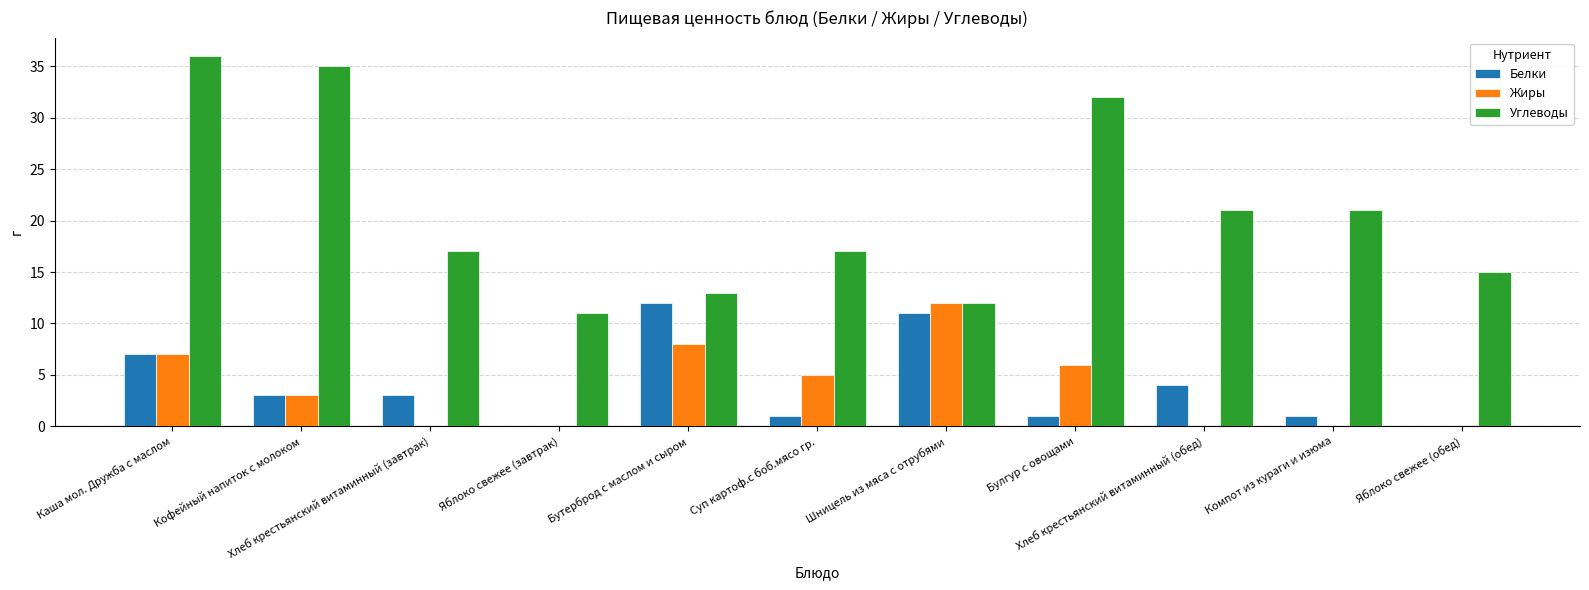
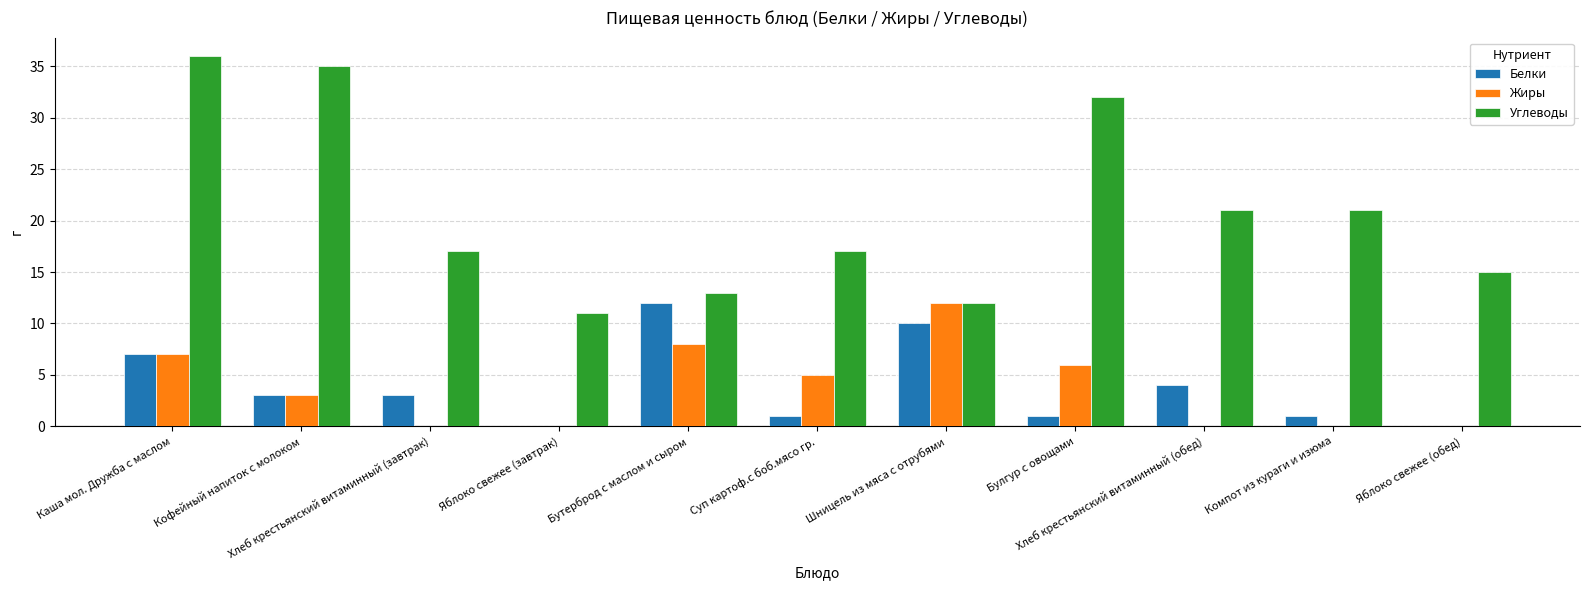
Белки, Шницель из мяса с отрубями: 11 -> 10
